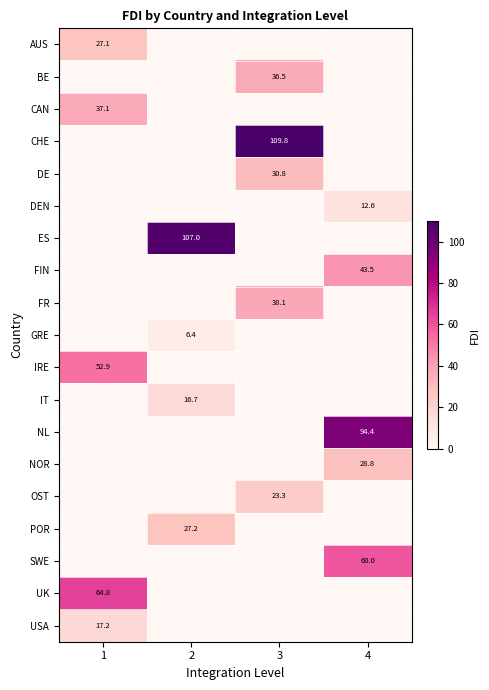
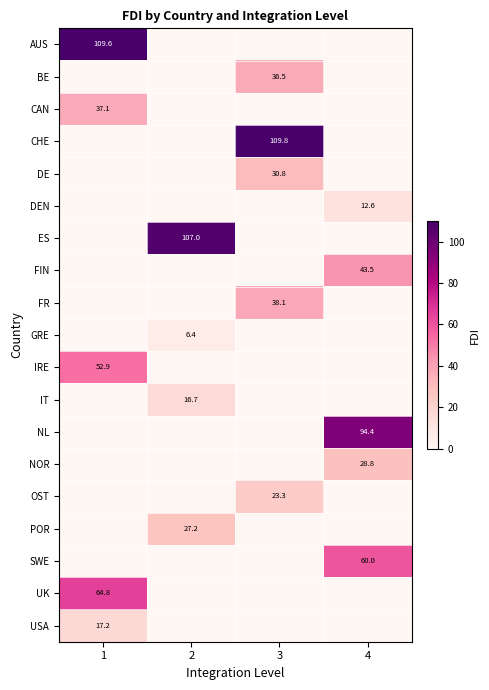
AUS, 1: 27.1 -> 109.6
